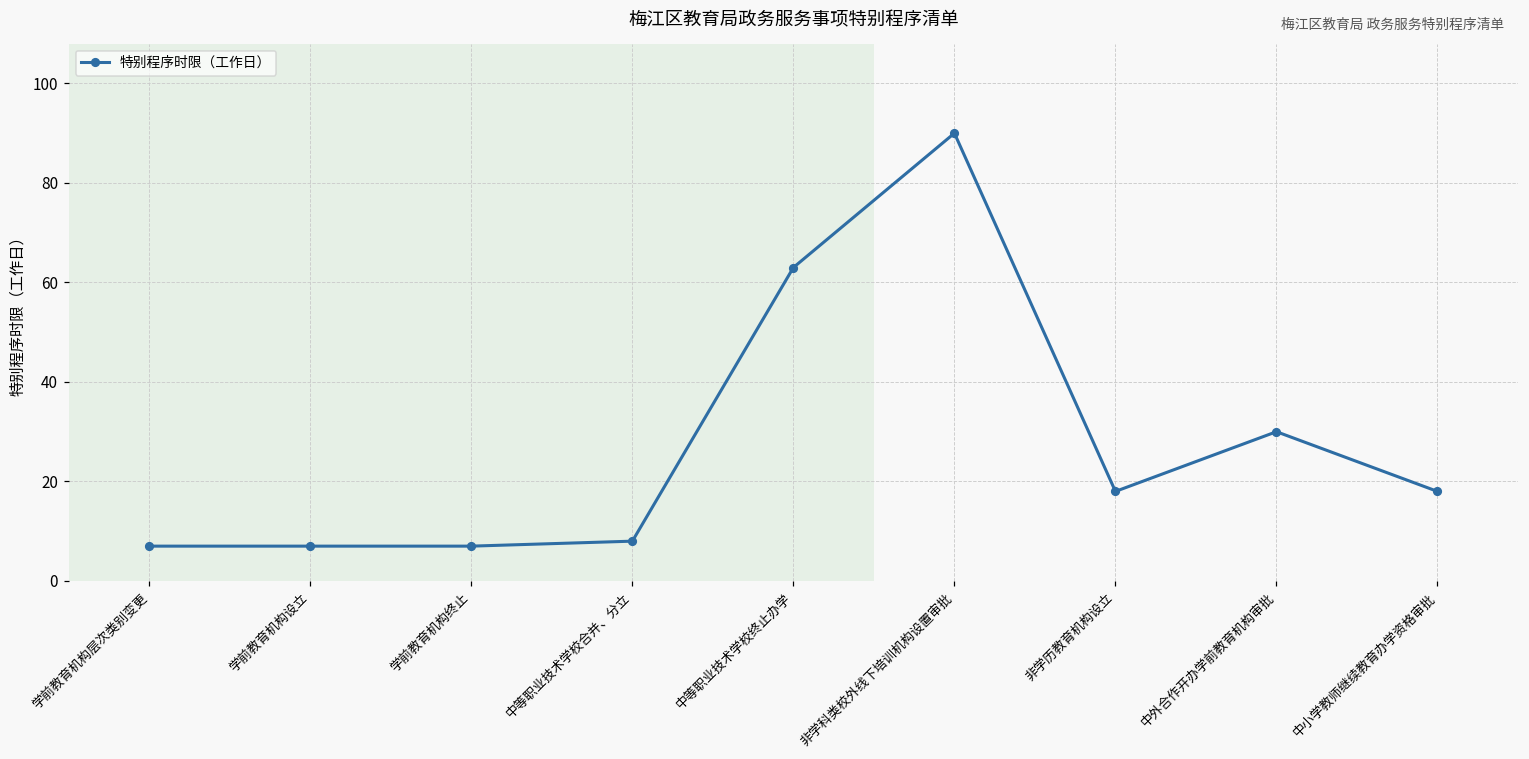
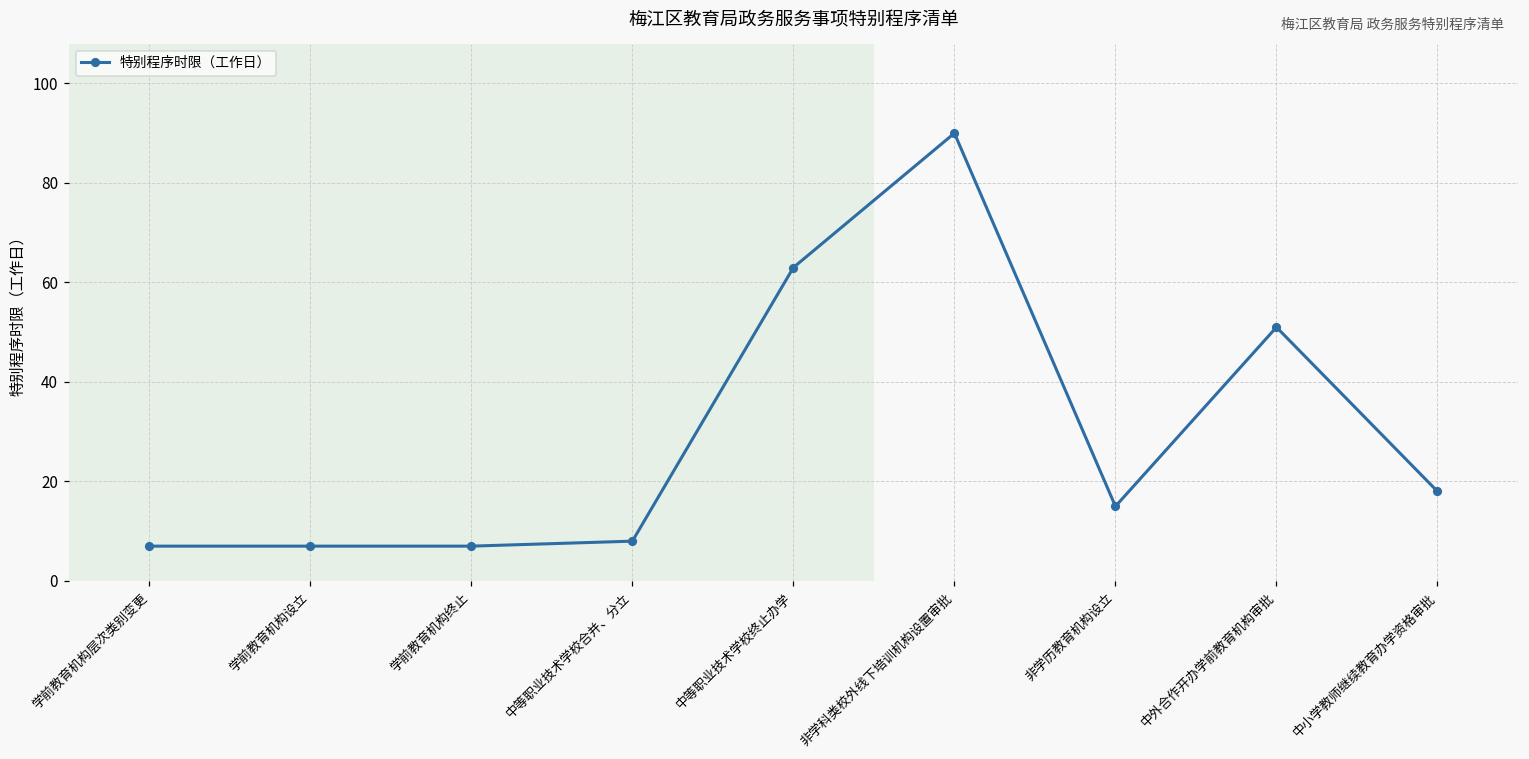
非学历教育机构设立: 18 -> 15
中外合作开办学前教育机构审批: 30 -> 51
